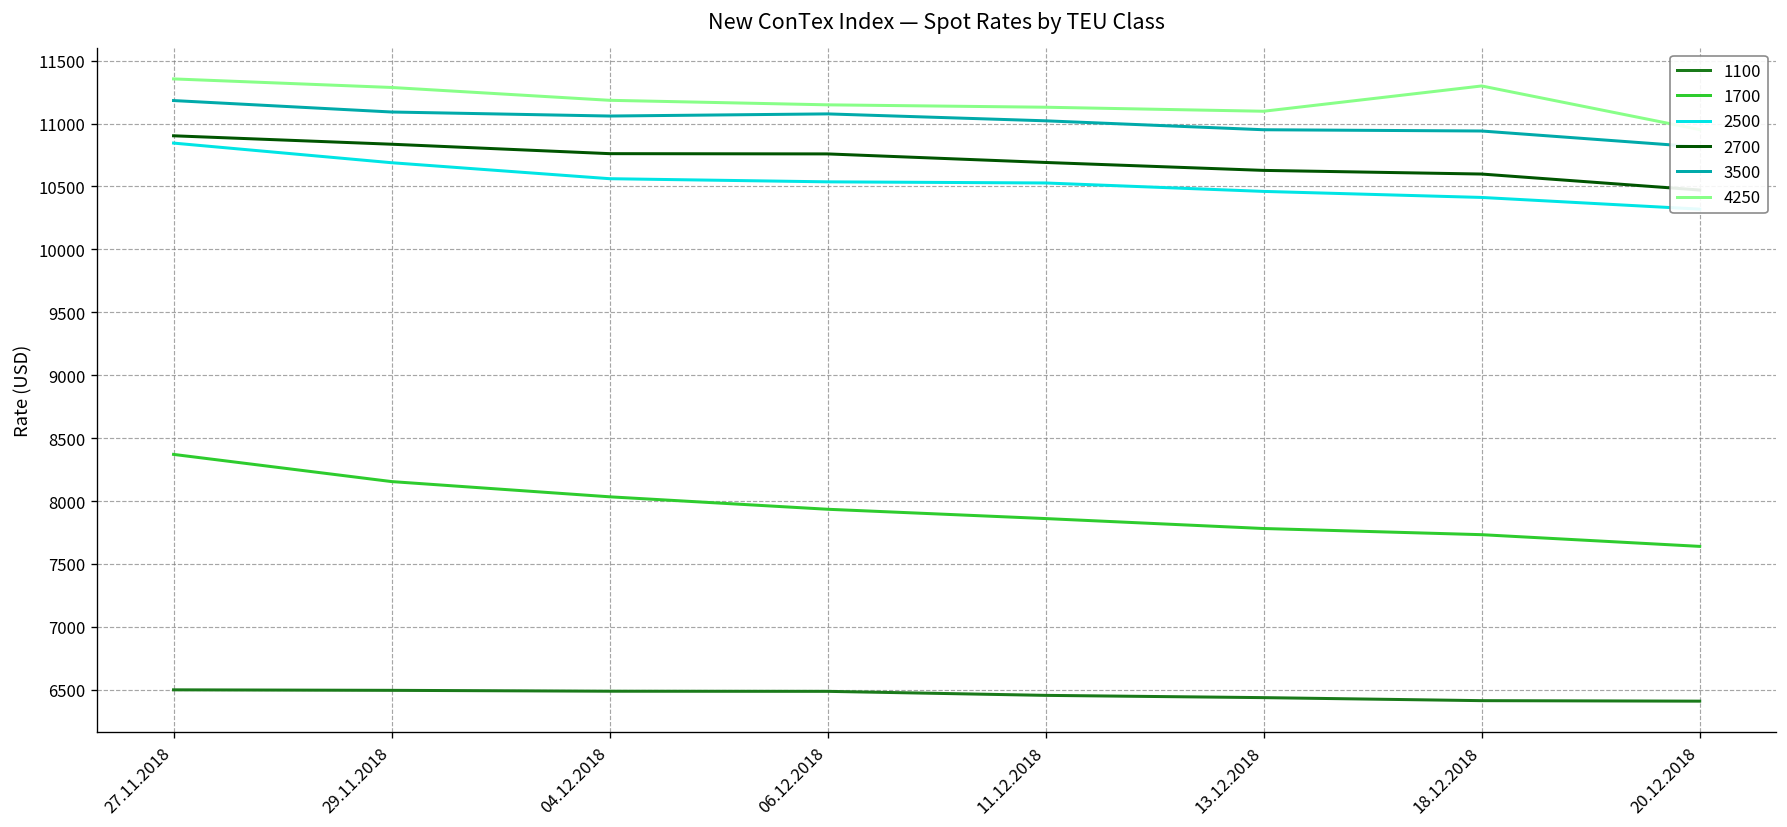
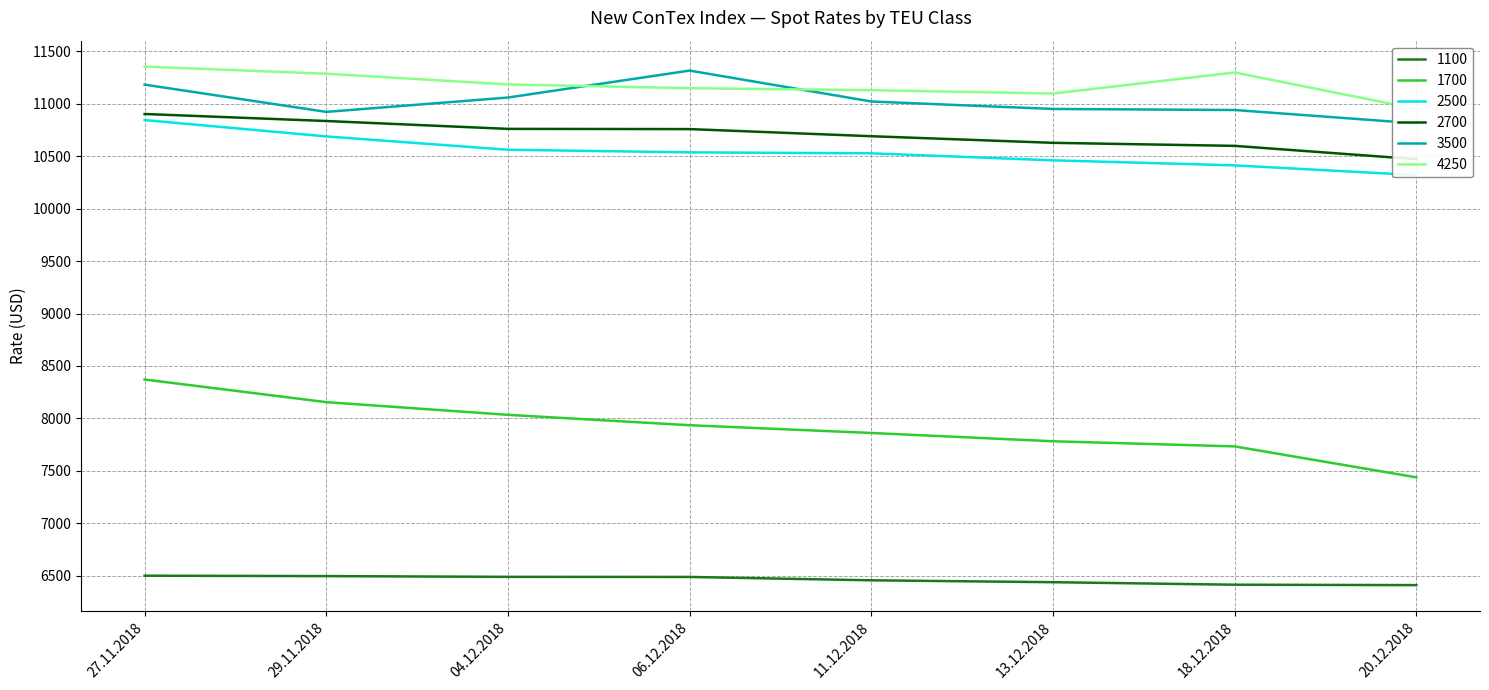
3500, 29.11.2018: 11090 -> 10920
3500, 06.12.2018: 11080 -> 11320
1700, 20.12.2018: 7640 -> 7440
